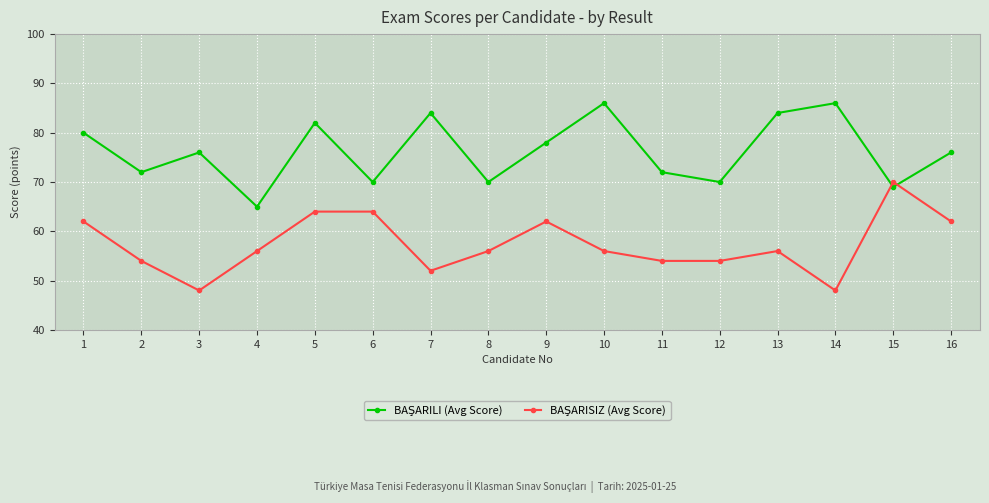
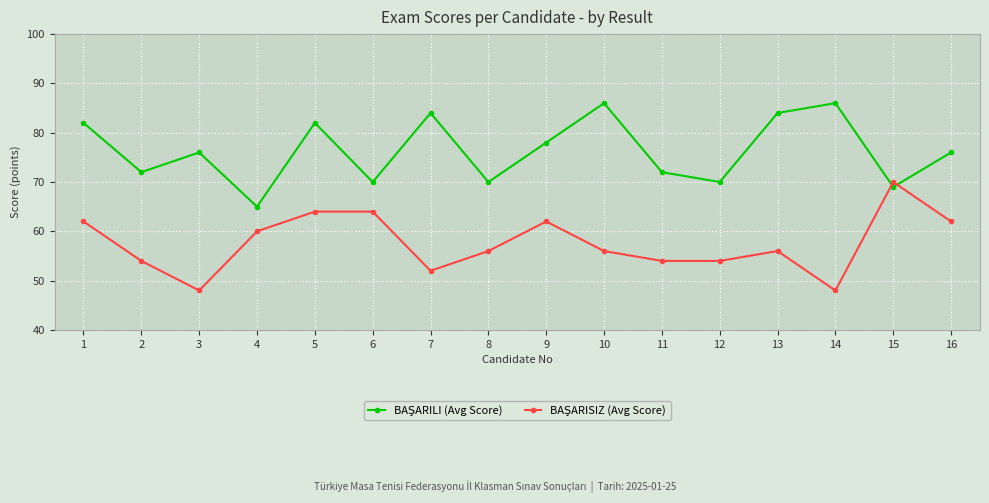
BAŞARILI (Avg Score), 1: 80 -> 82
BAŞARISIZ (Avg Score), 4: 56 -> 60
